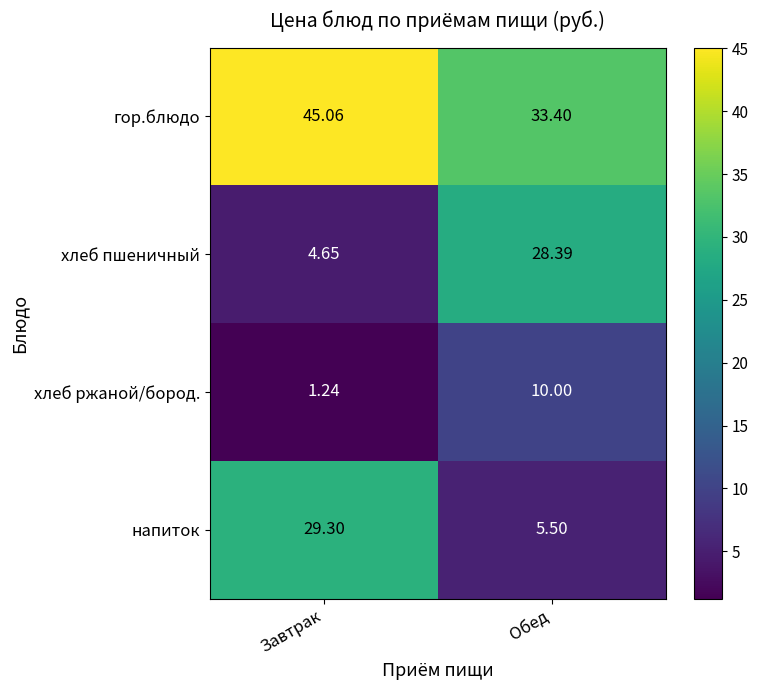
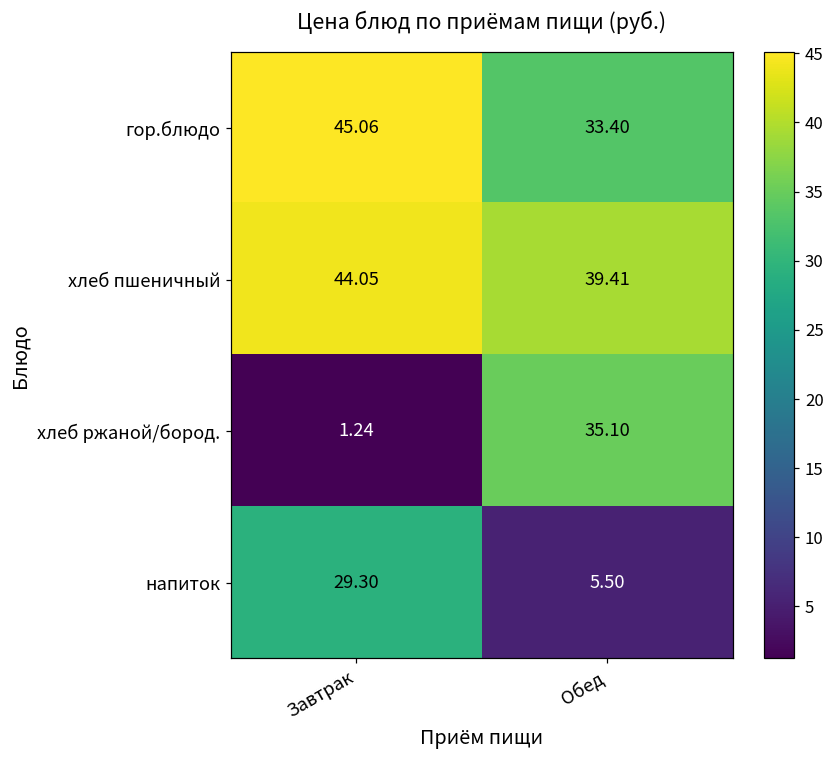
хлеб пшеничный, Завтрак: 4.65 -> 44.05
хлеб пшеничный, Обед: 28.39 -> 39.41
хлеб ржаной/бород., Обед: 10.00 -> 35.10
